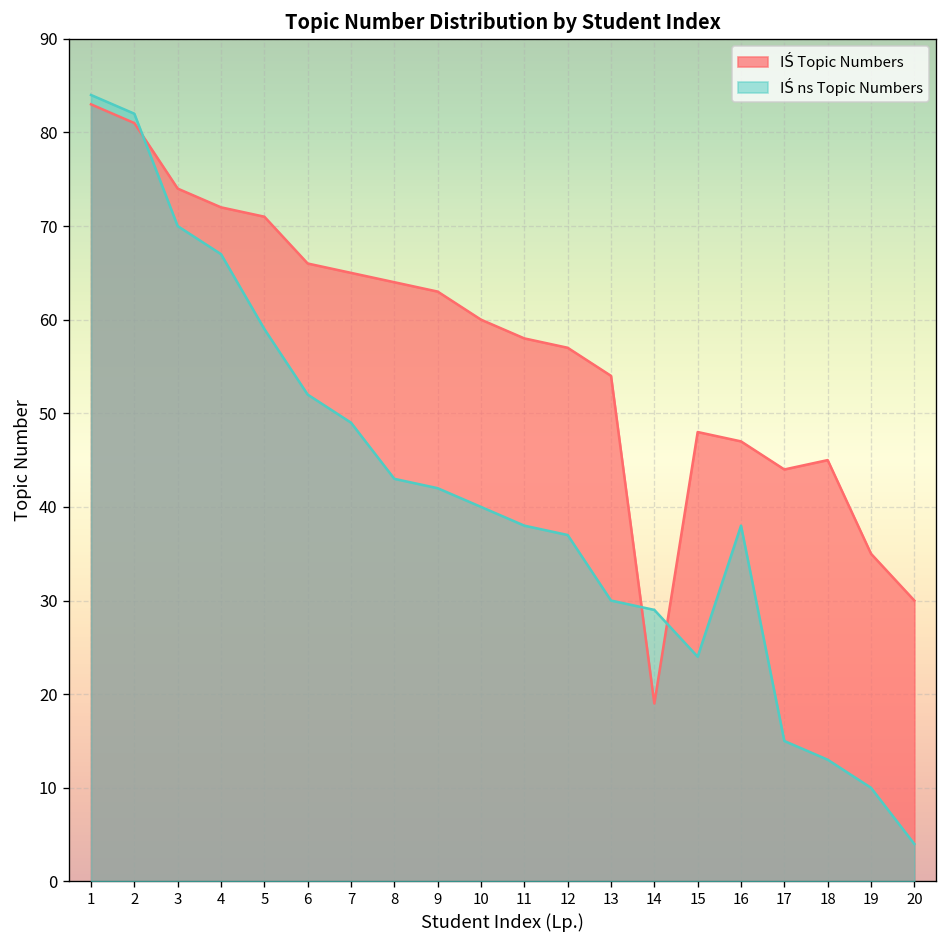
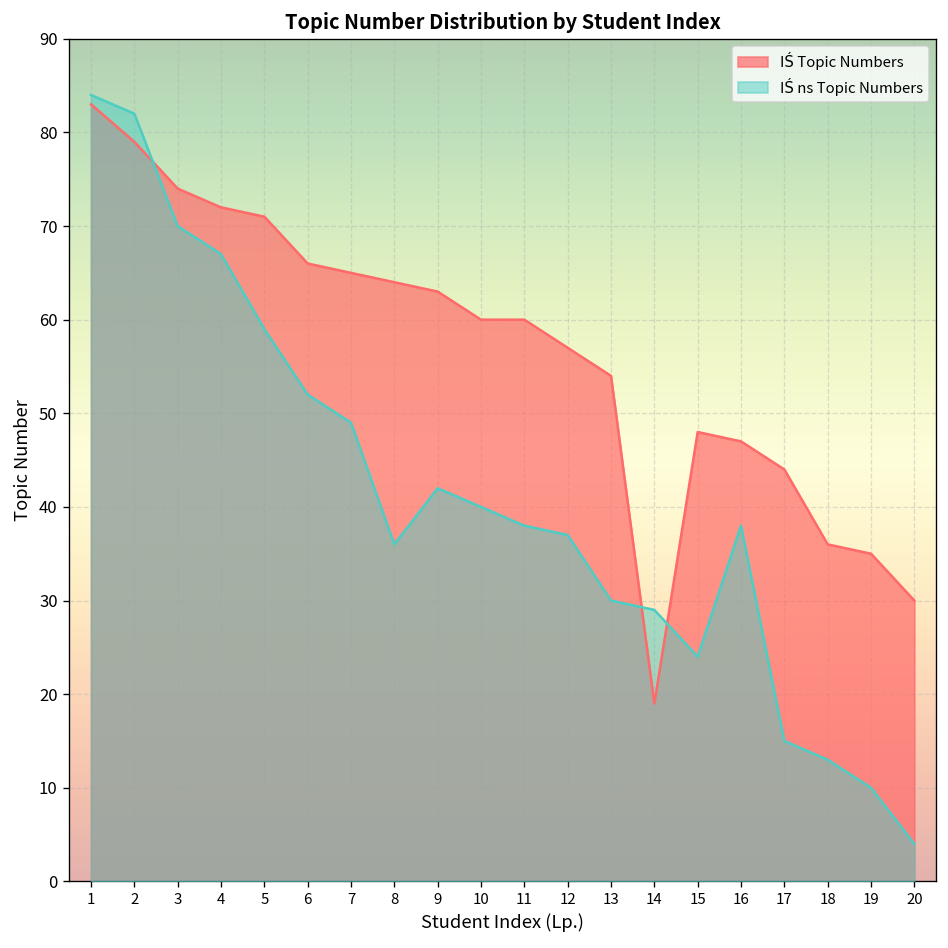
IŚ Topic Numbers, 2: 81 -> 79
IŚ ns Topic Numbers, 8: 43 -> 36
IŚ Topic Numbers, 11: 58 -> 60
IŚ Topic Numbers, 18: 45 -> 36
